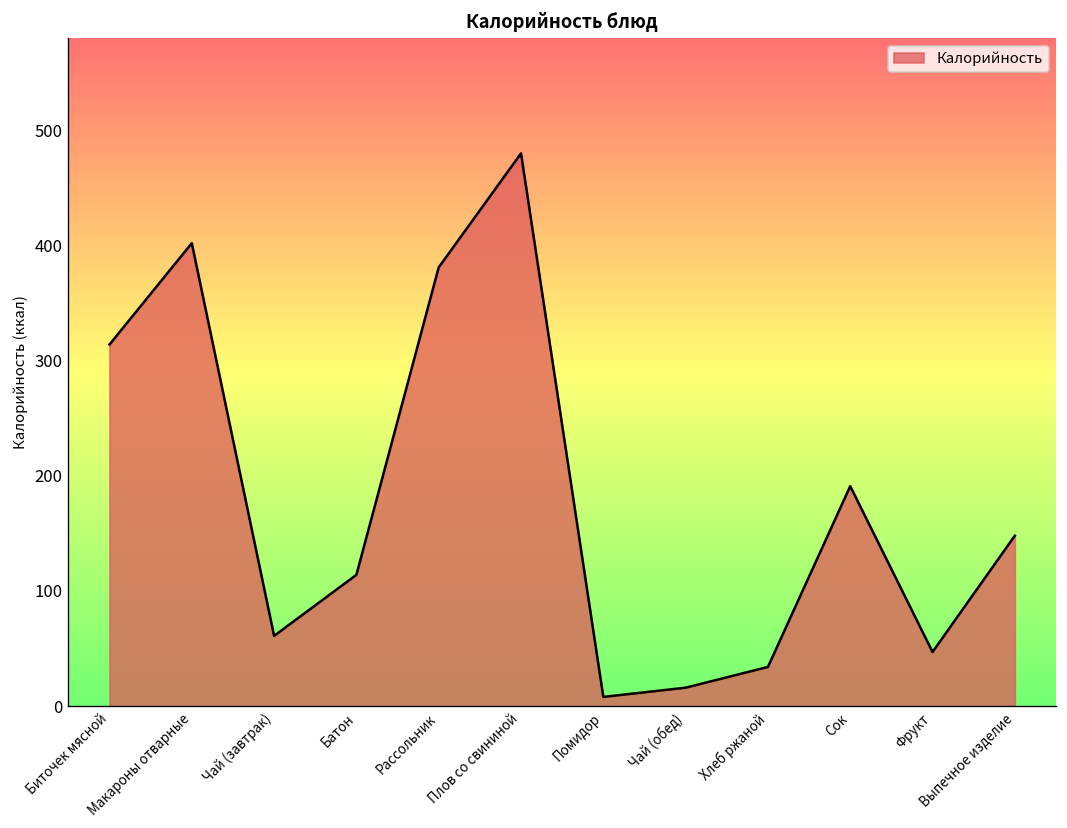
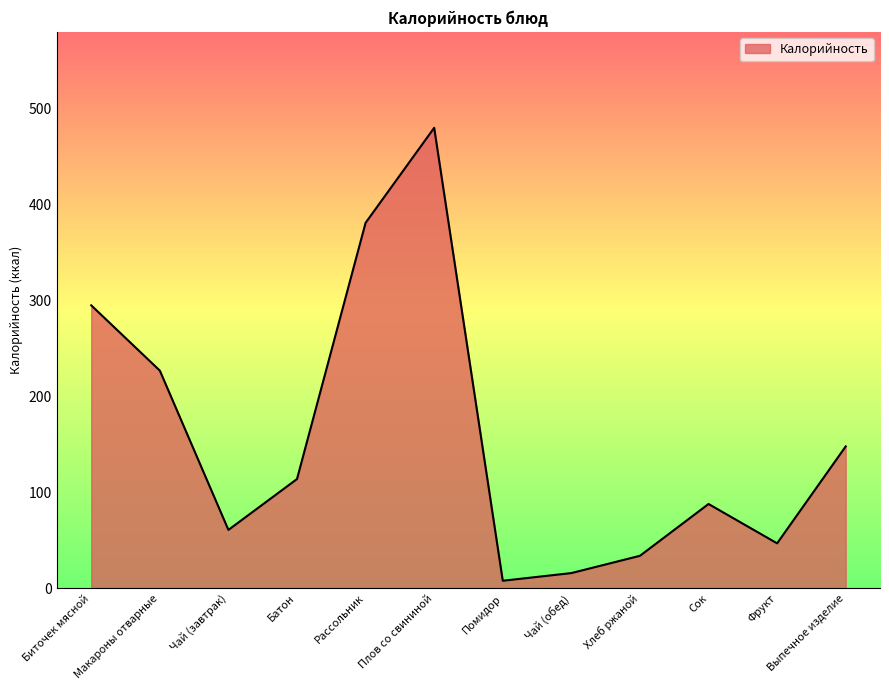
Биточек мясной: 310 -> 300
Макароны отварные: 400 -> 230
Сок: 190 -> 90
